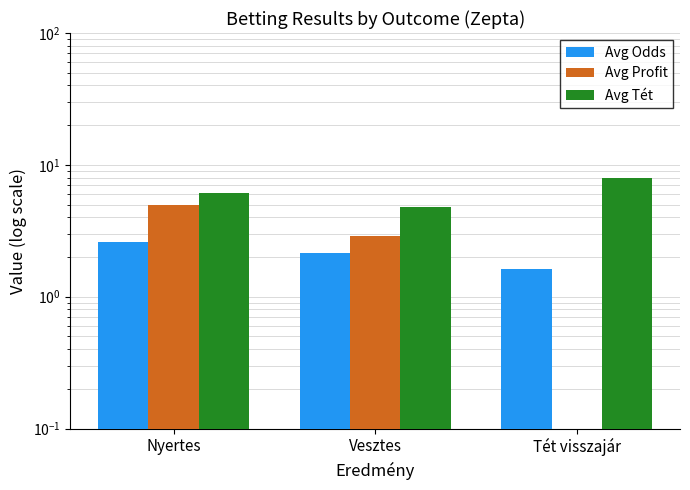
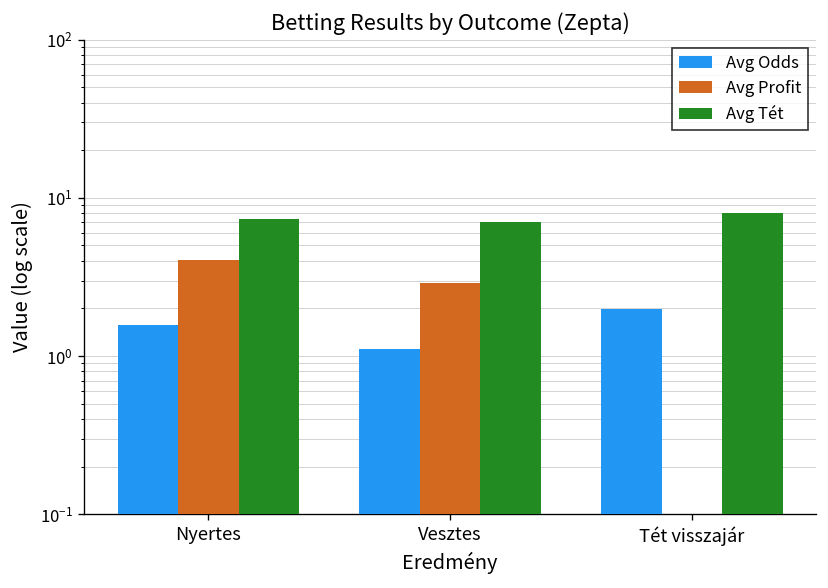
Avg Odds, Nyertes: 2.6 -> 1.6
Avg Profit, Nyertes: 4.9 -> 4.1
Avg Tét, Nyertes: 6 -> 7
Avg Odds, Vesztes: 2.2 -> 1.1
Avg Tét, Vesztes: 4.8 -> 7
Avg Odds, Tét visszajár: 1.6 -> 2.0
